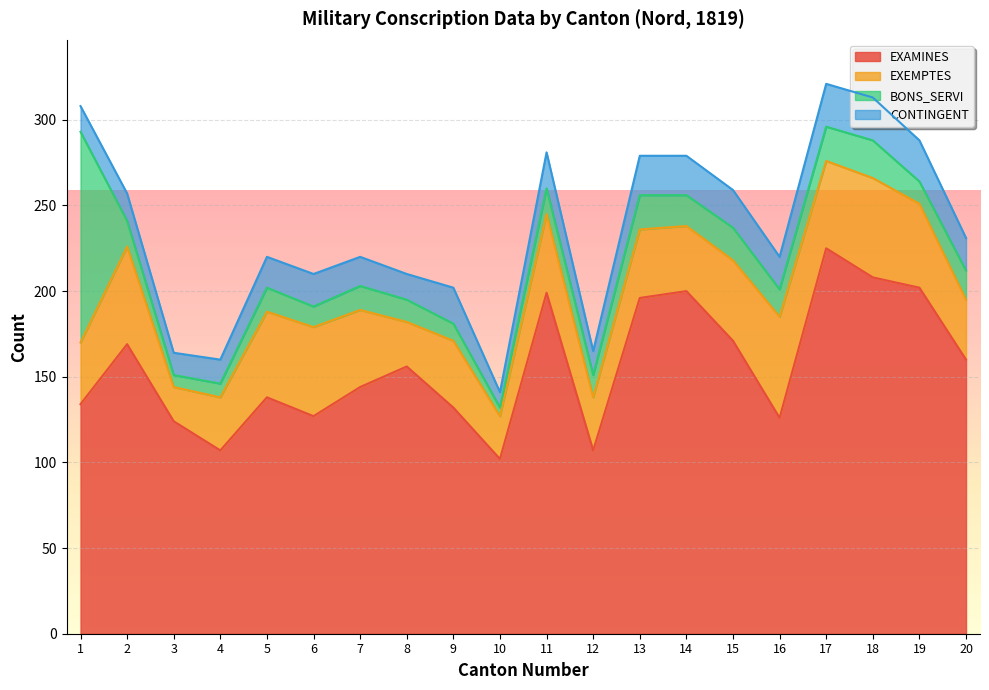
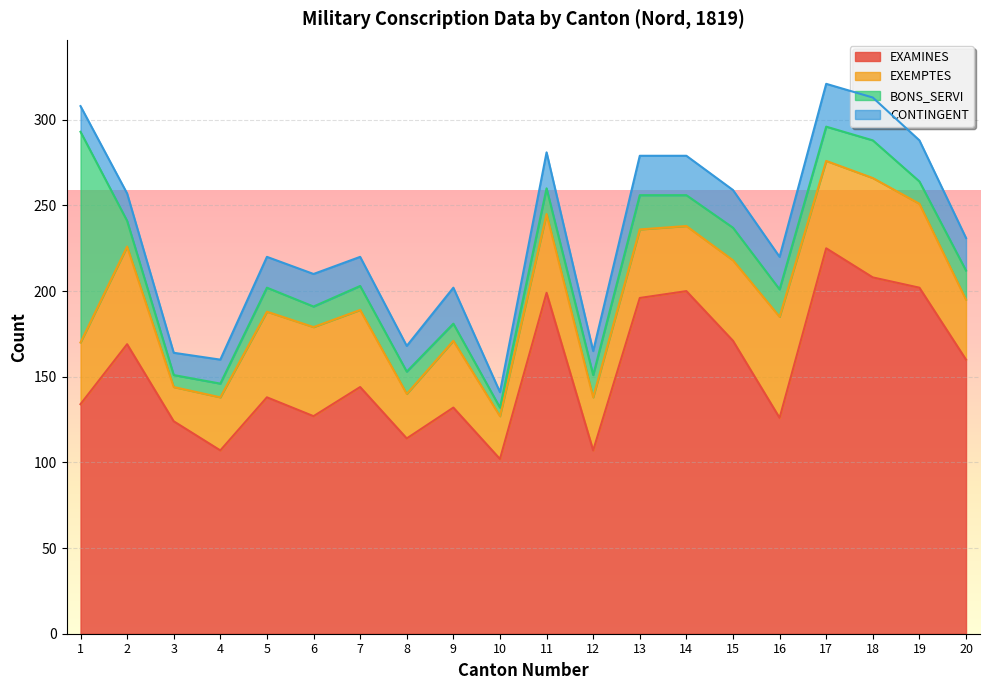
EXAMINES, 8: 156 -> 114
